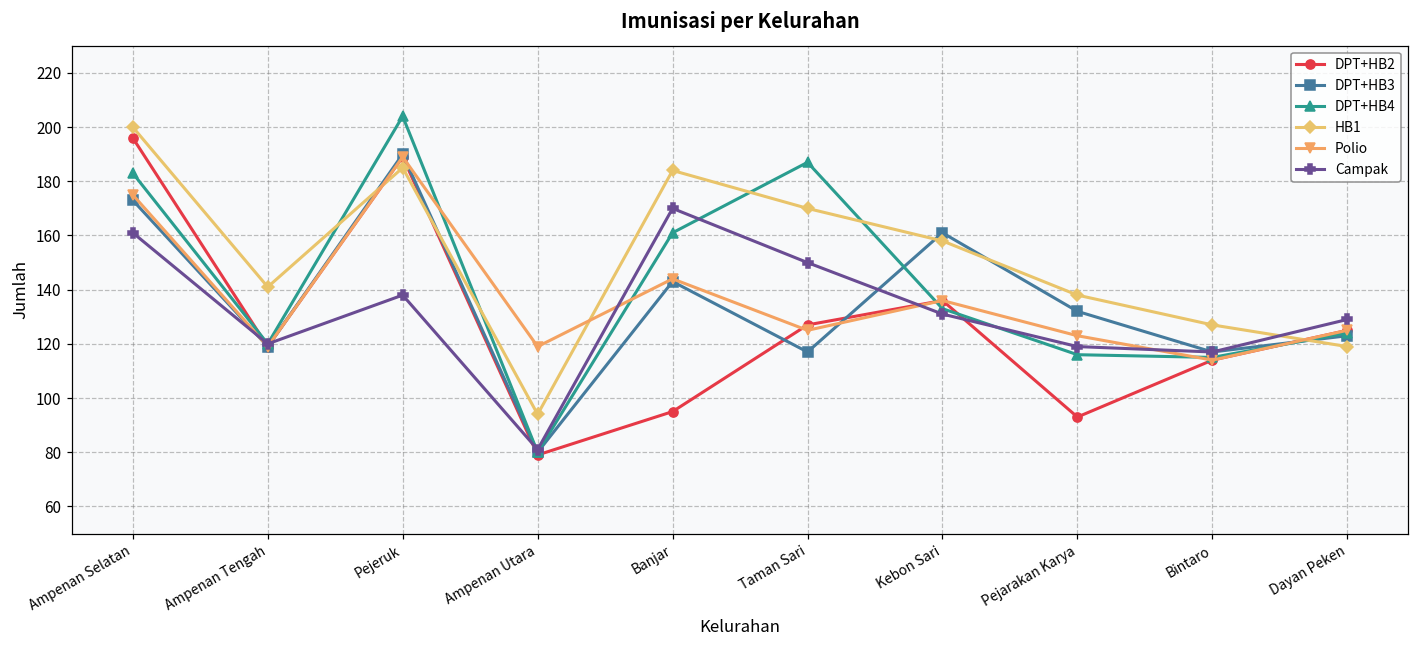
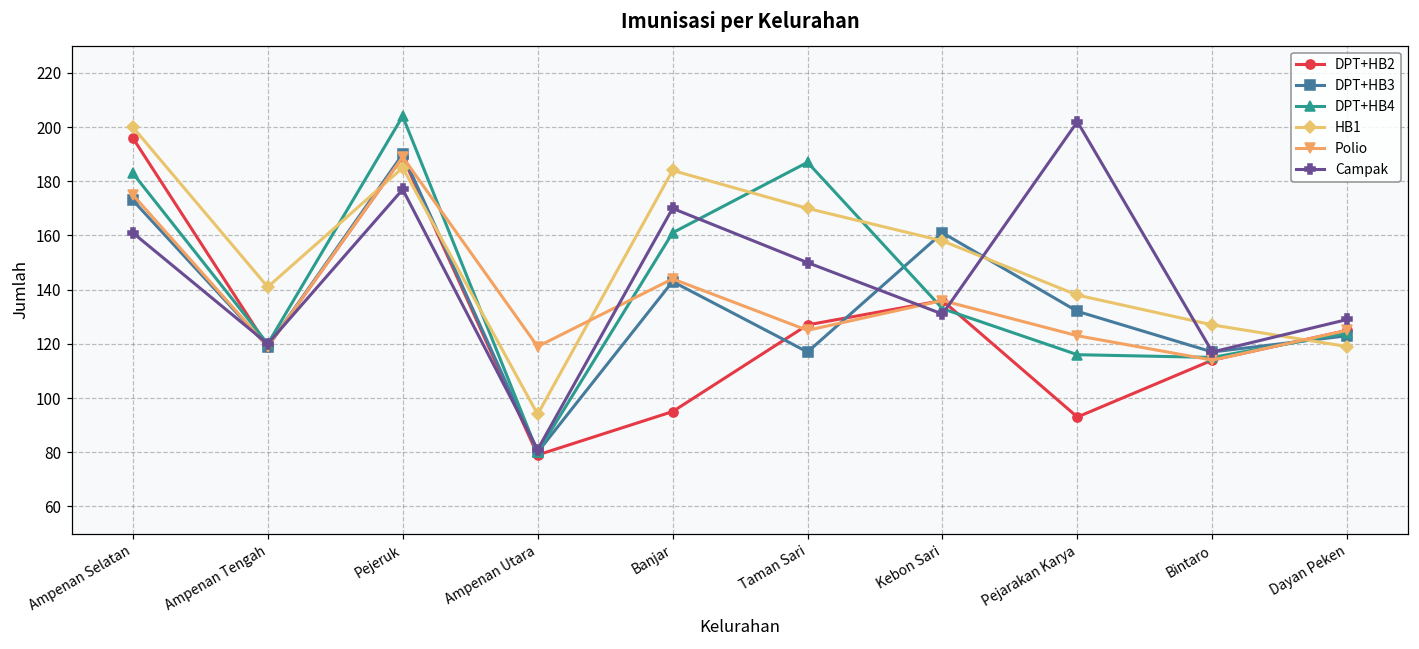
Campak, Pejeruk: 138 -> 177
Campak, Pejarakan Karya: 119 -> 202
